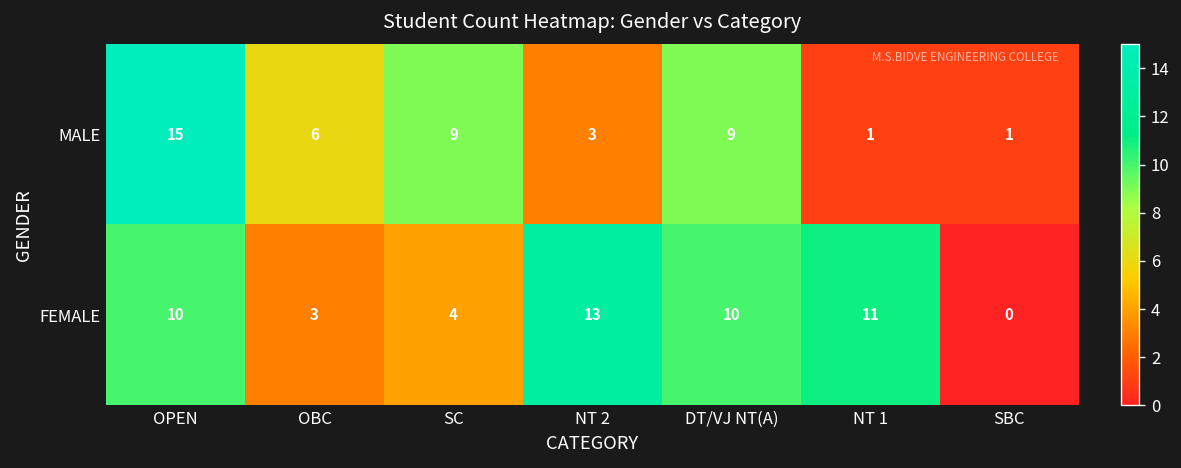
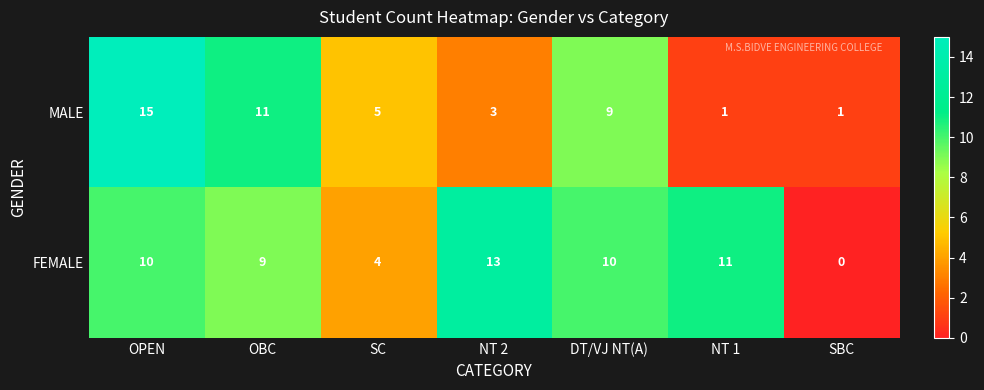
MALE, OBC: 6 -> 11
MALE, SC: 9 -> 5
FEMALE, OBC: 3 -> 9
